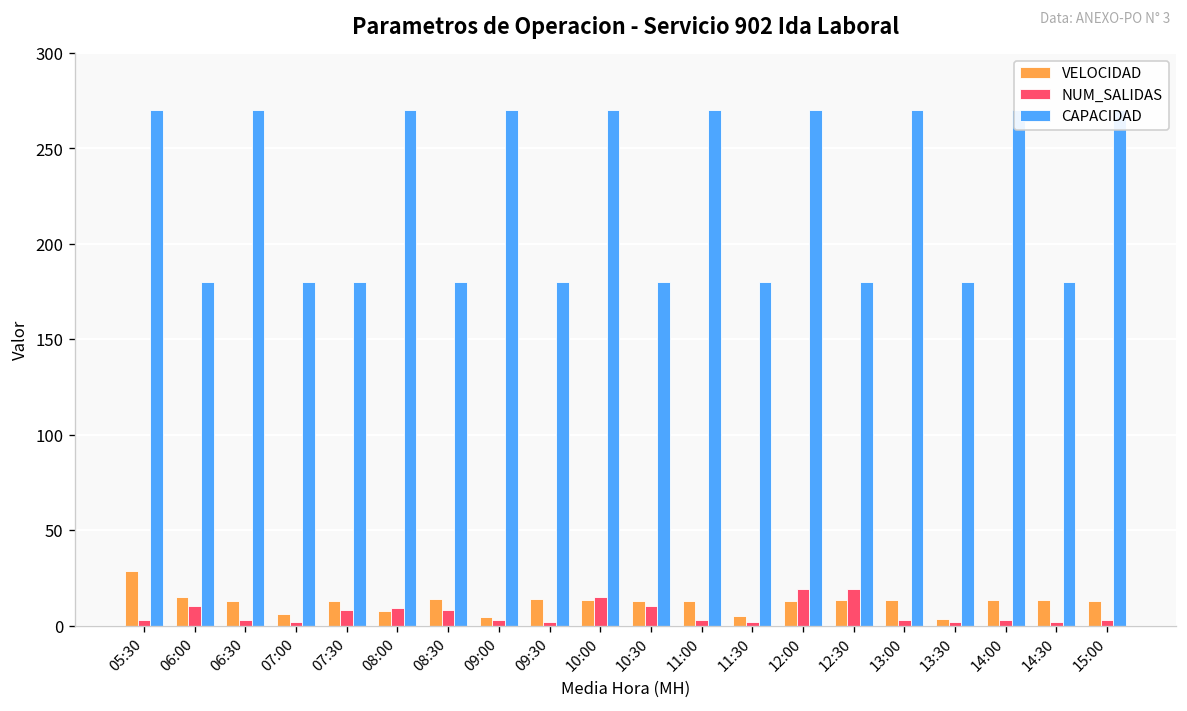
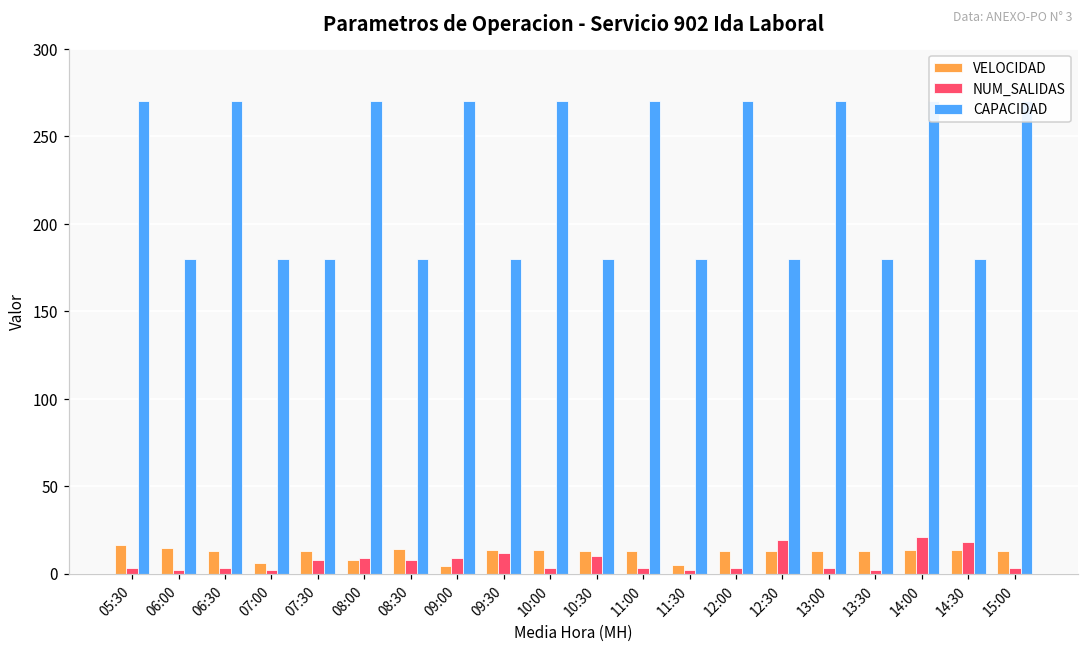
VELOCIDAD, 05:30: 29 -> 16
NUM_SALIDAS, 06:00: 10 -> 2
NUM_SALIDAS, 09:00: 3 -> 9
NUM_SALIDAS, 09:30: 2 -> 12
NUM_SALIDAS, 10:00: 15 -> 3
NUM_SALIDAS, 12:00: 19 -> 3
VELOCIDAD, 13:30: 3 -> 13
NUM_SALIDAS, 14:00: 3 -> 21
NUM_SALIDAS, 14:30: 2 -> 18
